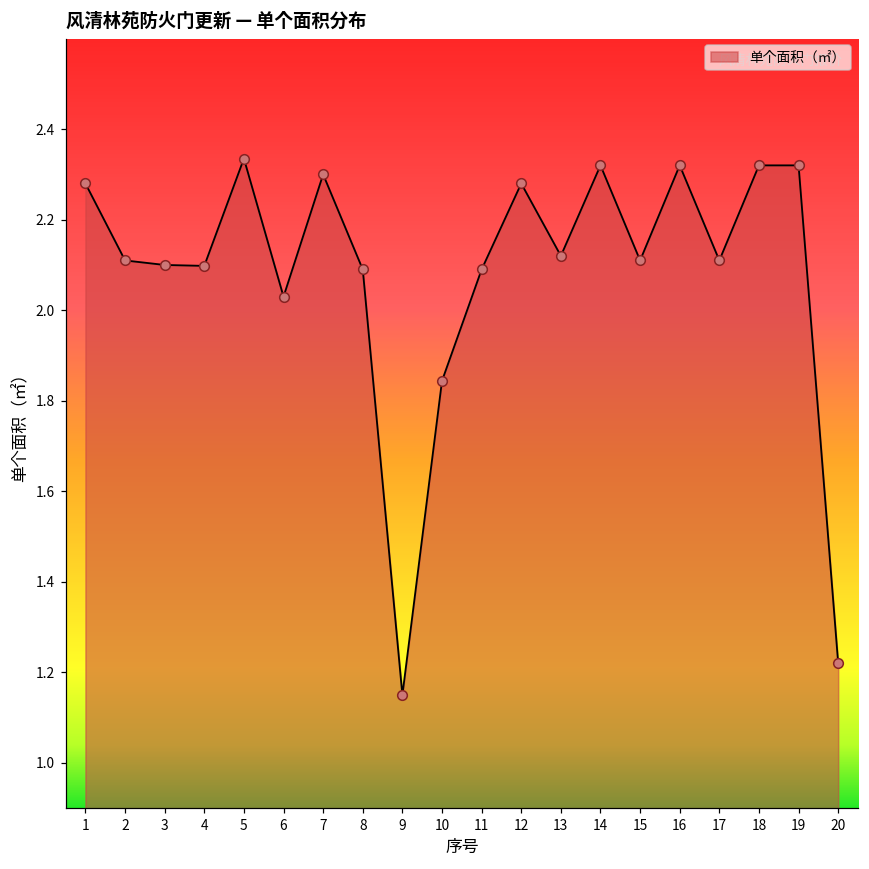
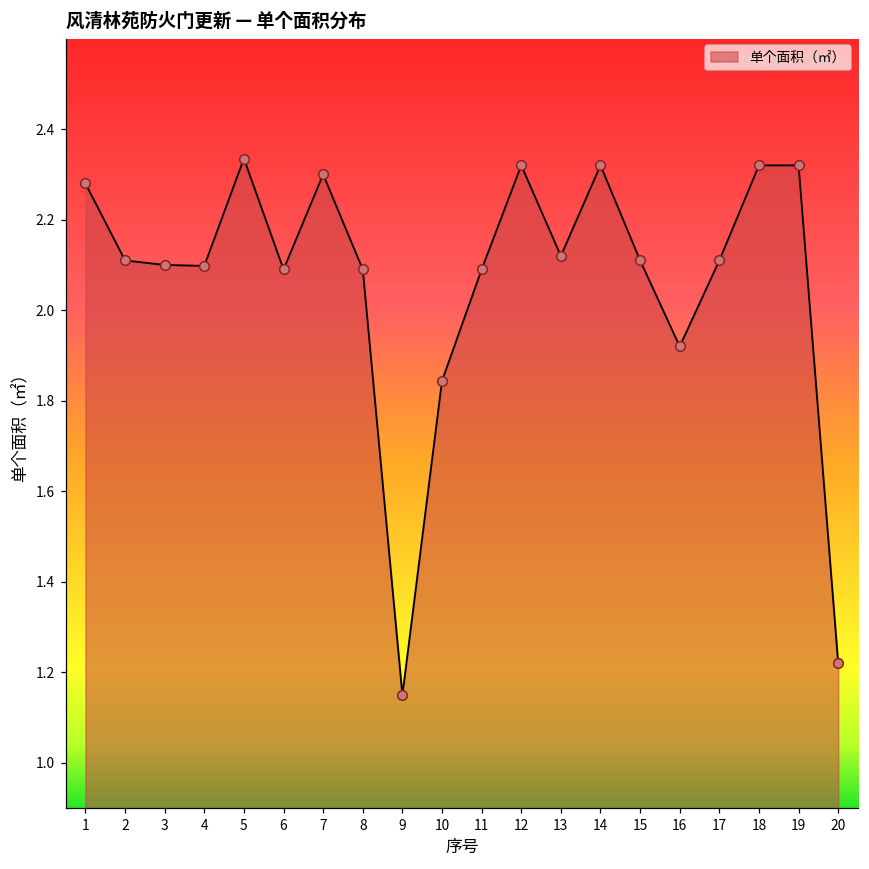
6: 2.03 -> 2.09
12: 2.28 -> 2.32
16: 2.32 -> 1.92
